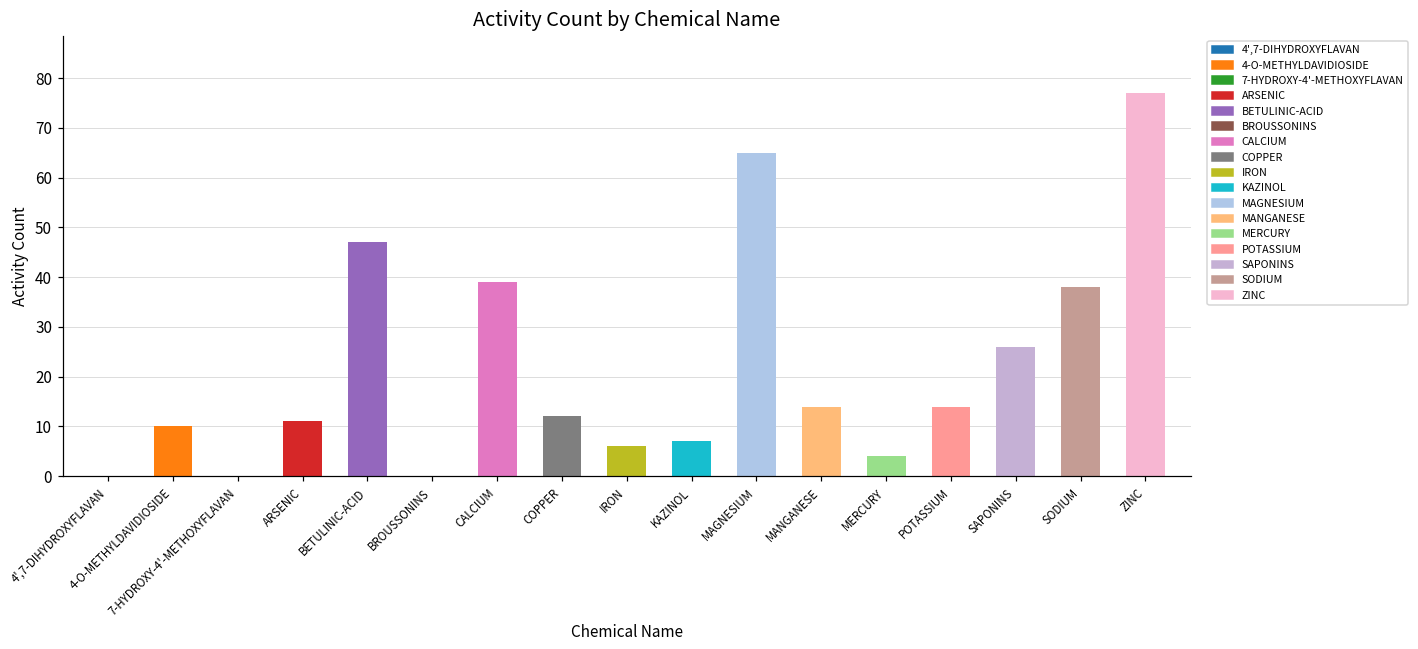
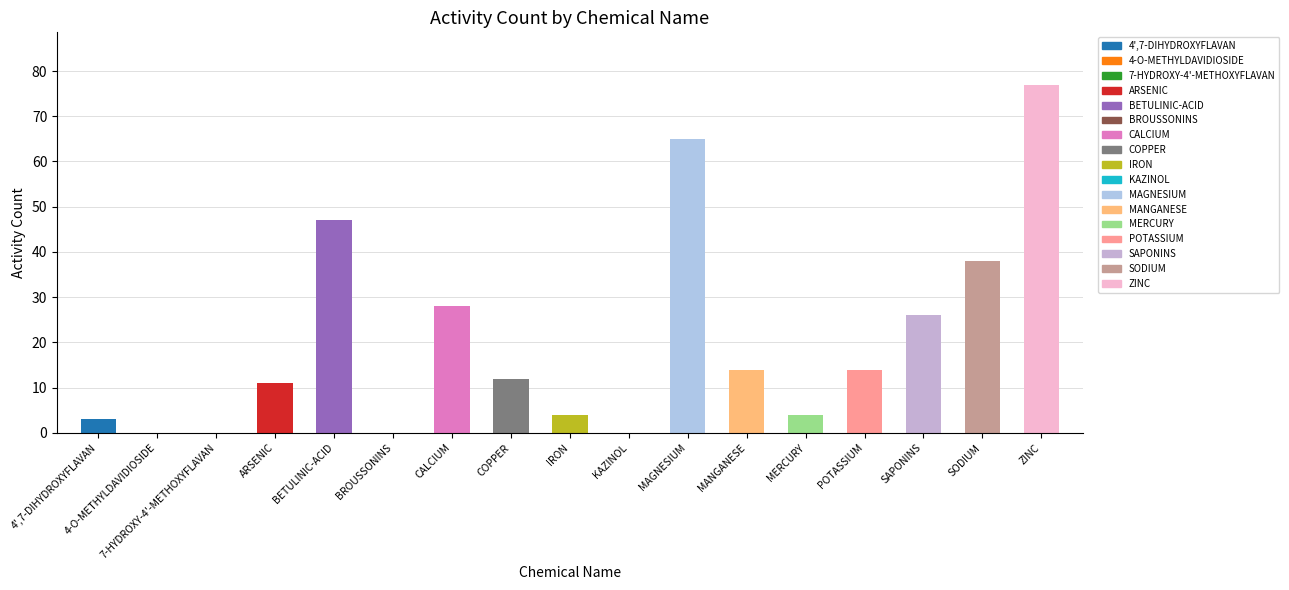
4',7-DIHYDROXYFLAVAN: 0 -> 3
4-O-METHYLDAVIDIOSIDE: 10 -> 0
CALCIUM: 39 -> 28
IRON: 6 -> 4
KAZINOL: 7 -> 0
